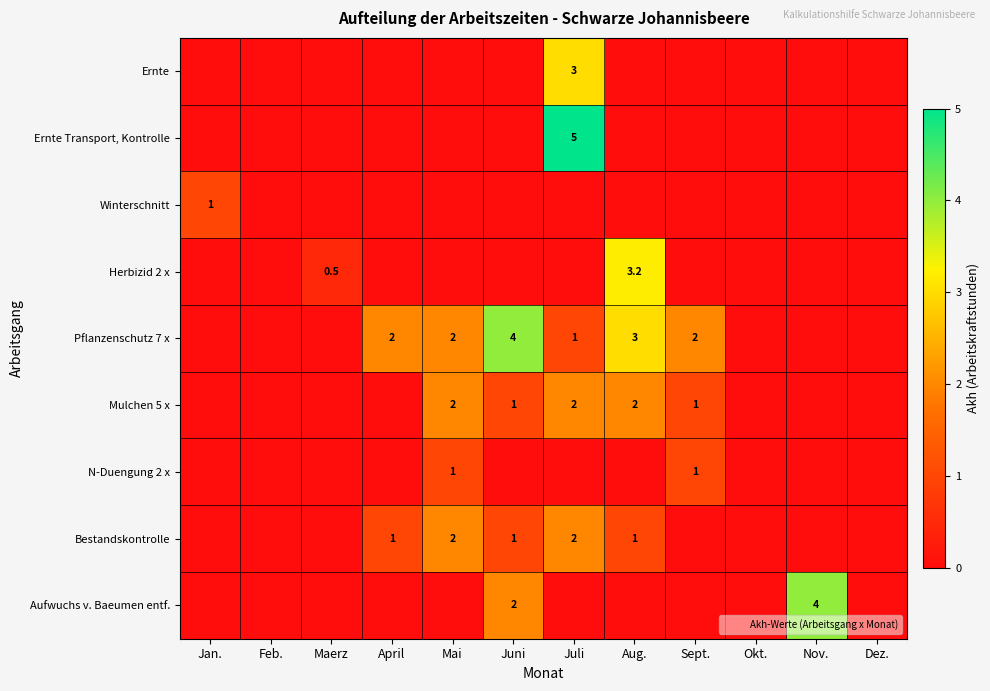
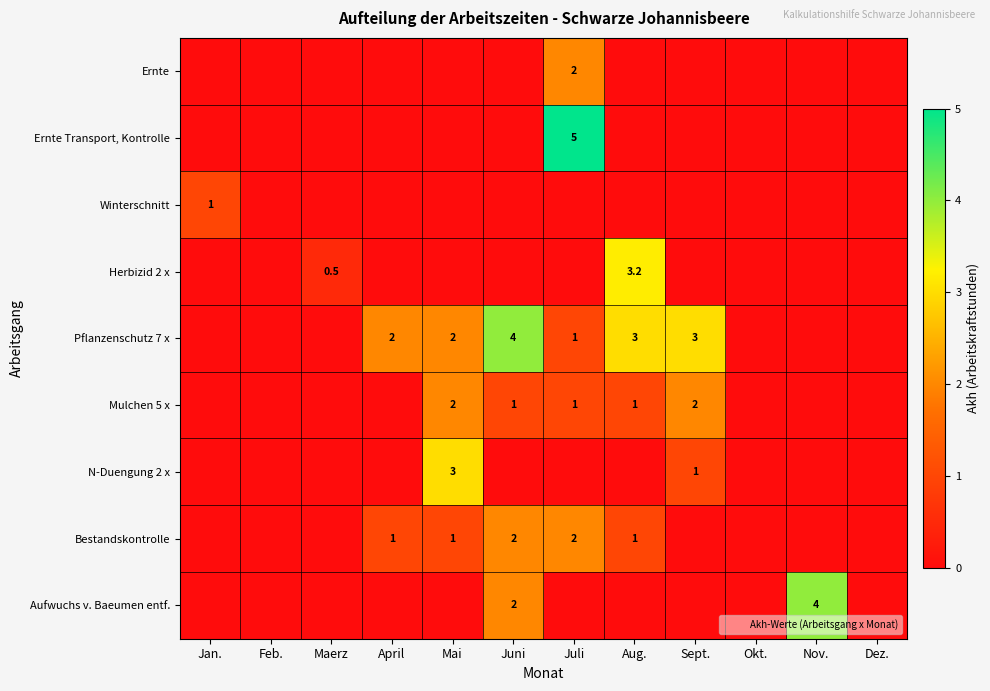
Ernte, Juli: 3 -> 2
Pflanzenschutz 7 x, Sept.: 2 -> 3
Mulchen 5 x, Juli: 2 -> 1
Mulchen 5 x, Aug.: 2 -> 1
Mulchen 5 x, Sept.: 1 -> 2
N-Duengung 2 x, Mai: 1 -> 3
Bestandskontrolle, Mai: 2 -> 1
Bestandskontrolle, Juni: 1 -> 2
